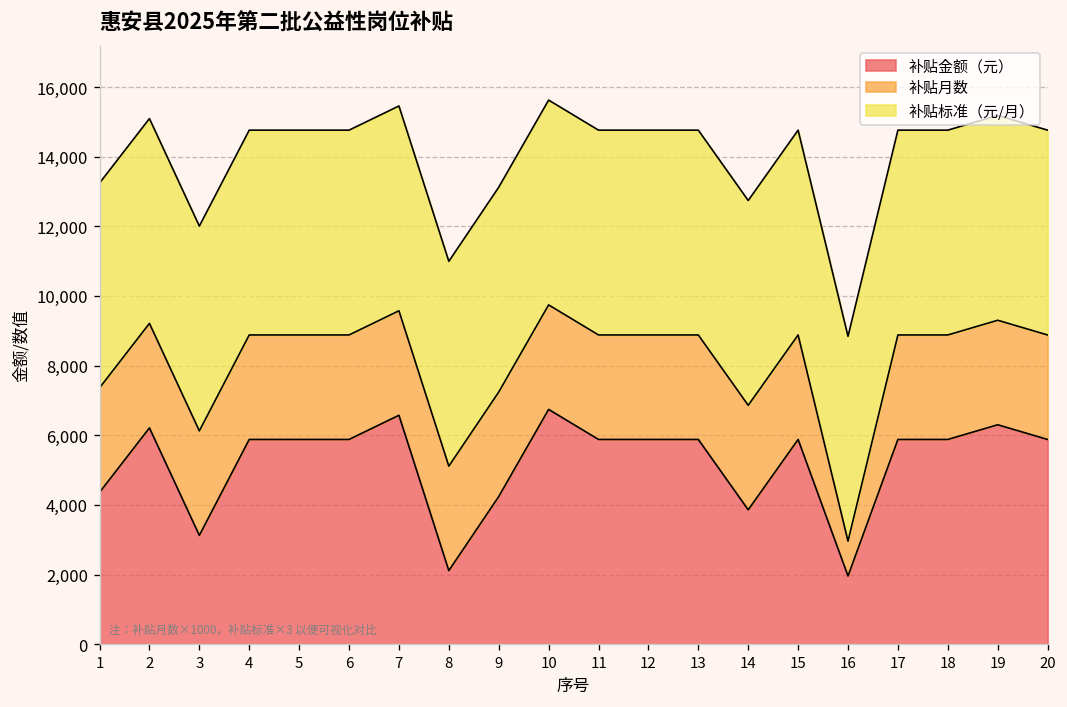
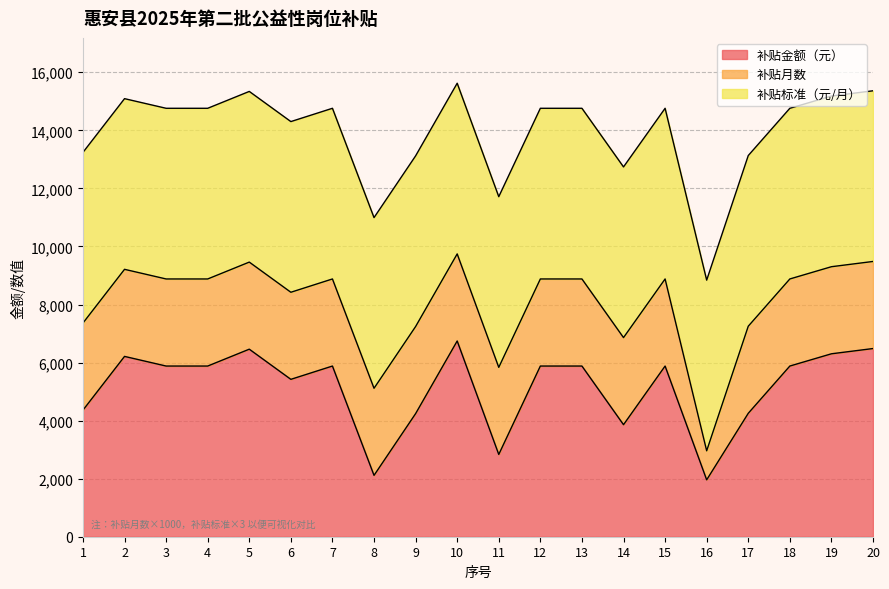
补贴金额（元）, 3: 3,100 -> 5,900
补贴金额（元）, 5: 5,900 -> 6,500
补贴金额（元）, 6: 5,900 -> 5,400
补贴金额（元）, 7: 6,600 -> 5,900
补贴金额（元）, 11: 5,900 -> 2,800
补贴金额（元）, 17: 5,900 -> 4,300
补贴金额（元）, 20: 5,900 -> 6,500
